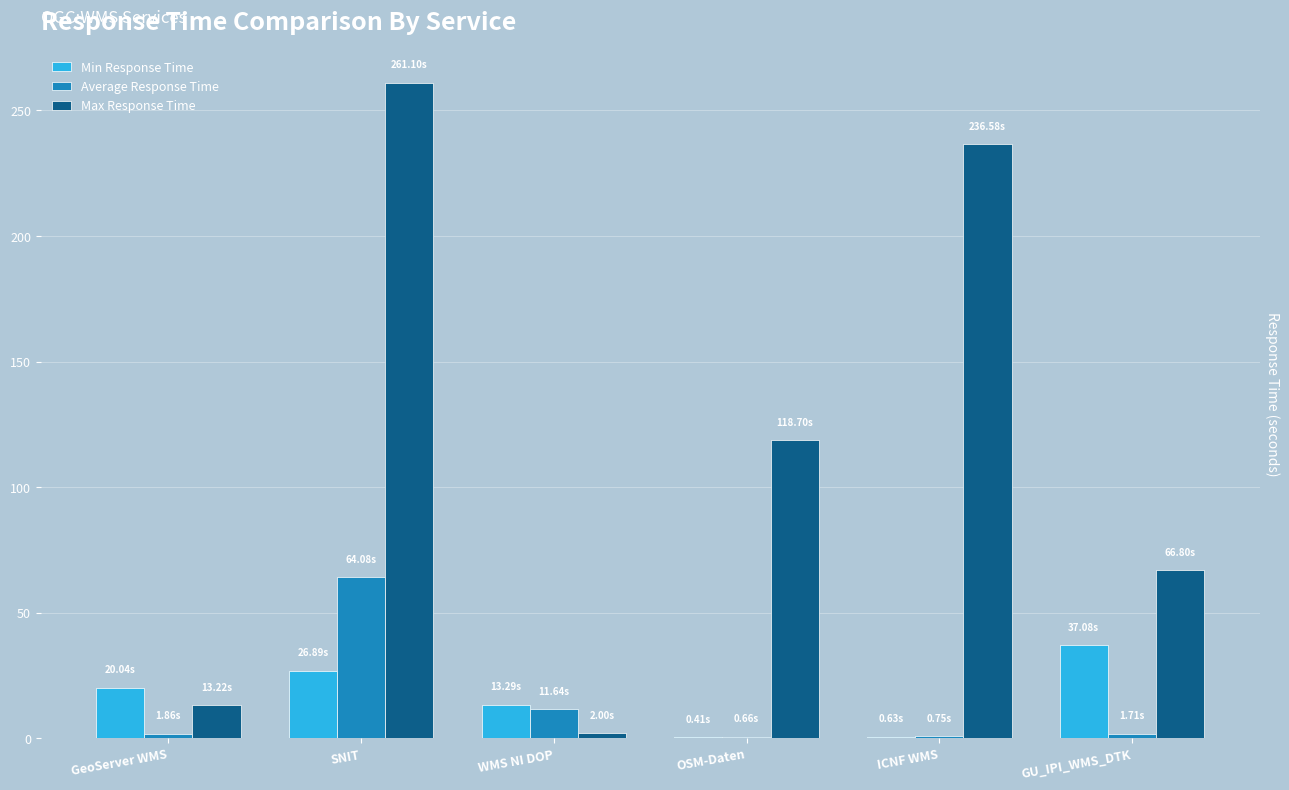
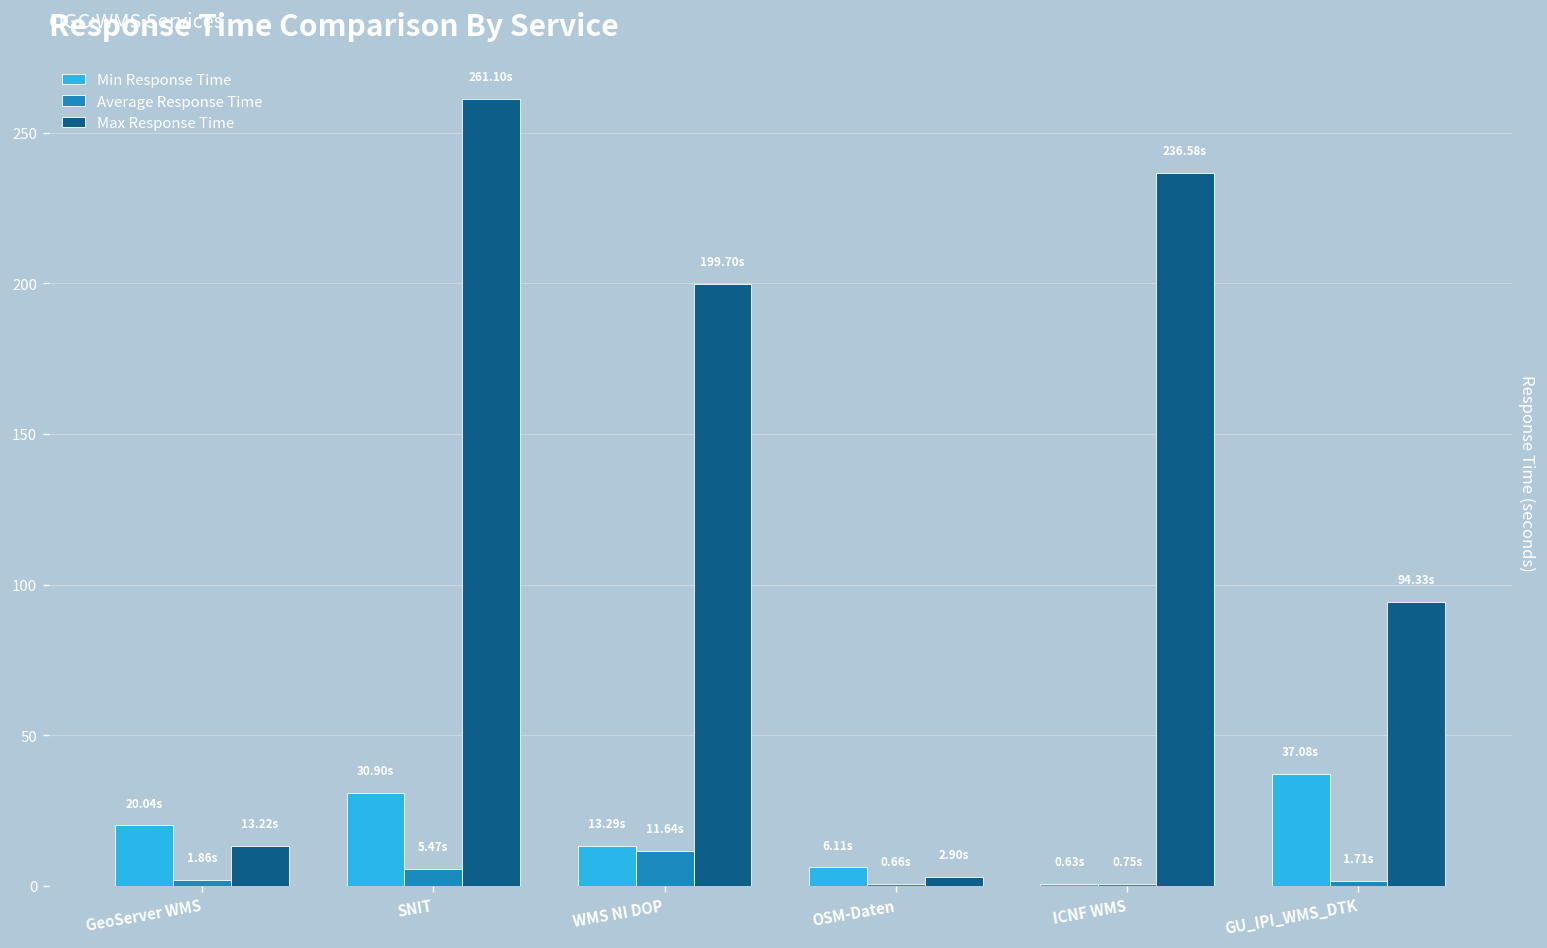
Min Response Time, SNIT: 26.89s -> 30.90s
Average Response Time, SNIT: 64.08s -> 5.47s
Max Response Time, WMS NI DOP: 2.00s -> 199.70s
Min Response Time, OSM-Daten: 0.41s -> 6.11s
Max Response Time, OSM-Daten: 118.70s -> 2.90s
Max Response Time, GU_IPI_WMS_DTK: 66.80s -> 94.33s
